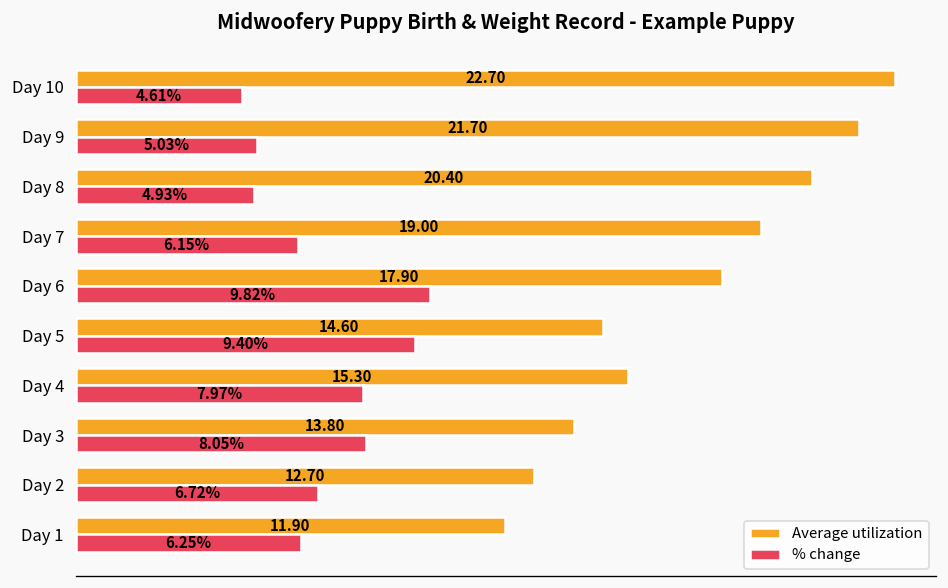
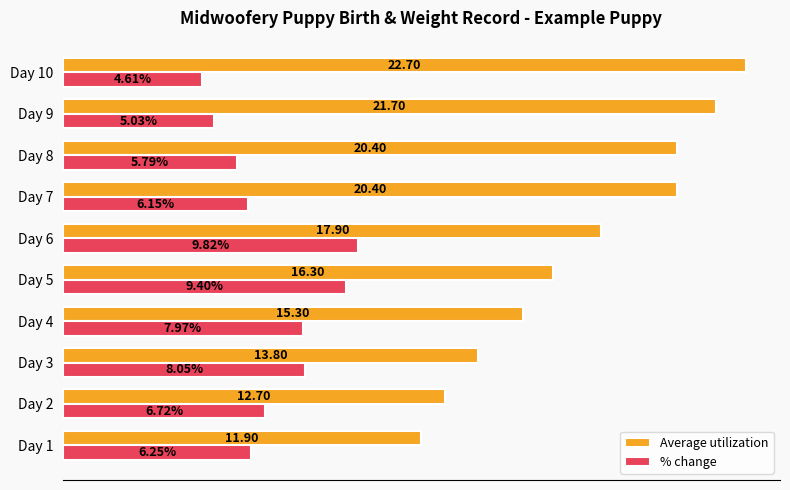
% change, Day 8: 4.93% -> 5.79%
Average utilization, Day 7: 19.00 -> 20.40
Average utilization, Day 5: 14.60 -> 16.30
